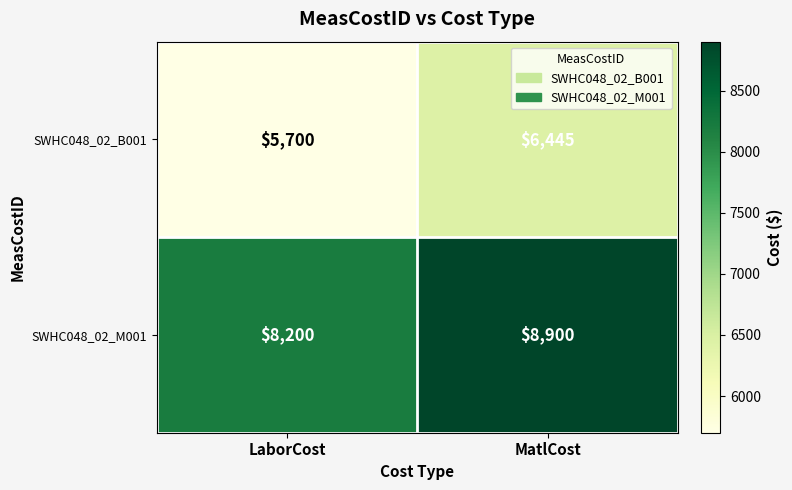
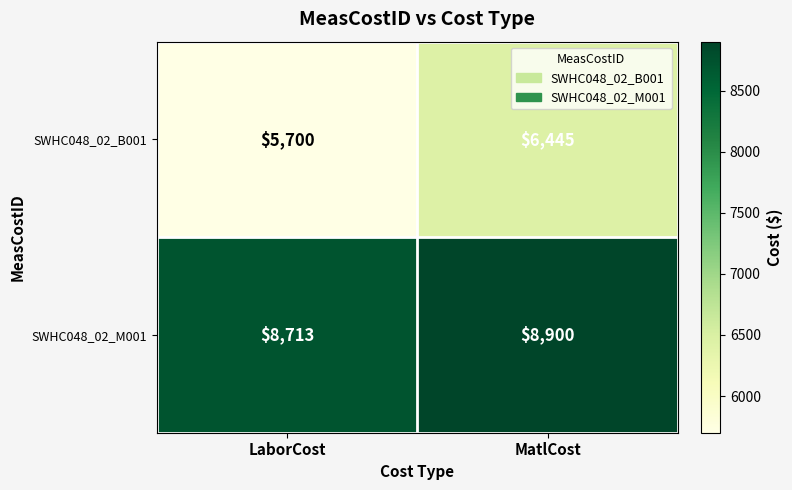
SWHC048_02_M001, LaborCost: $8,200 -> $8,713
